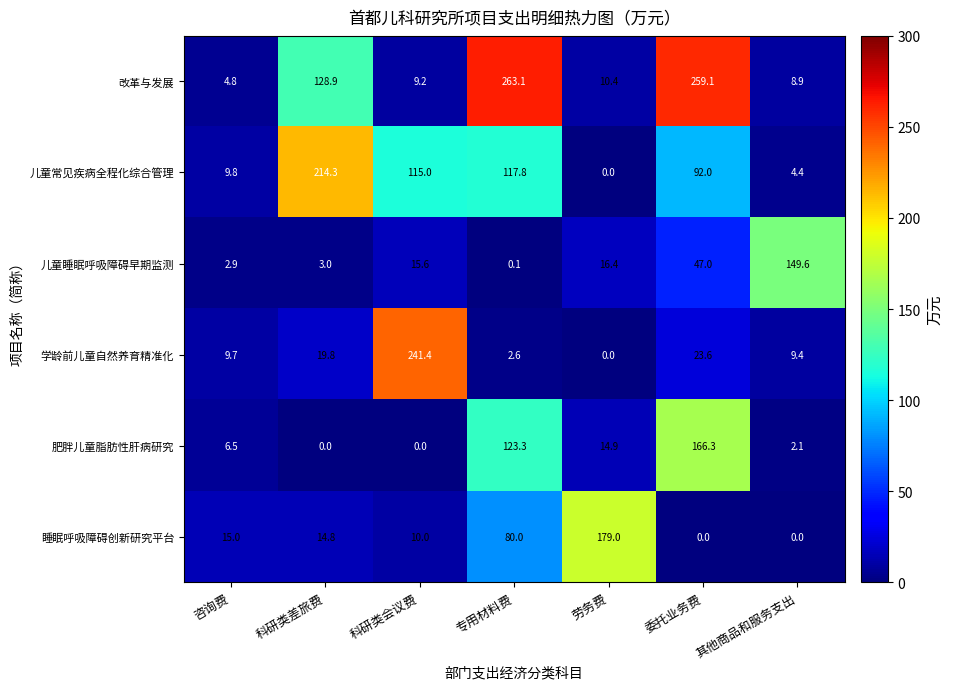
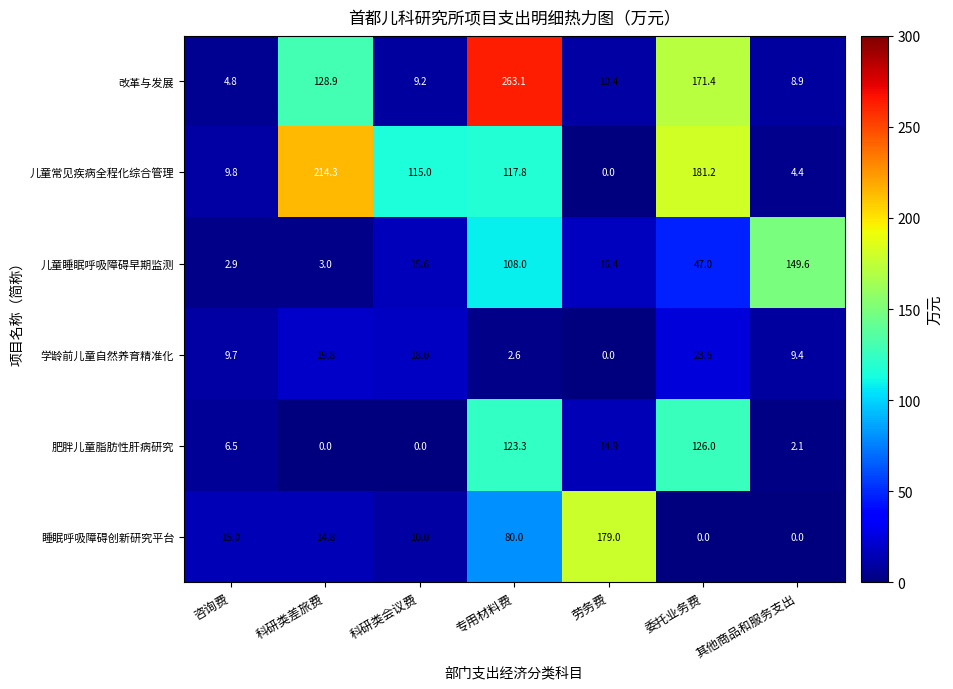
改革与发展, 委托业务费: 259.1 -> 171.4
儿童常见疾病全程化综合管理, 委托业务费: 92.0 -> 181.2
儿童睡眠呼吸障碍早期监测, 专用材料费: 0.1 -> 108.0
学龄前儿童自然养育精准化, 科研类会议费: 241.4 -> 18.0
肥胖儿童脂肪性肝病研究, 委托业务费: 166.3 -> 126.0
